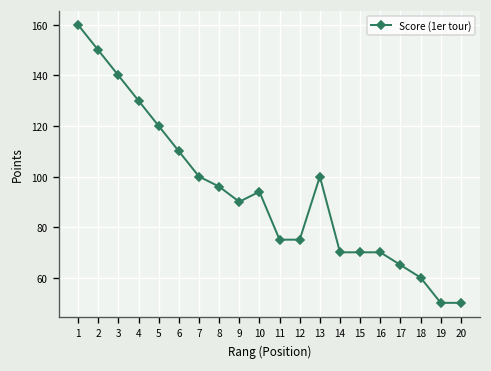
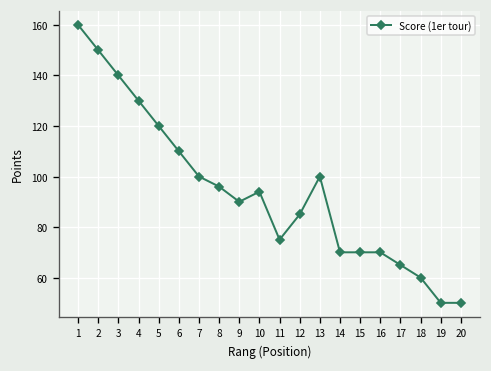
12: 75 -> 85
